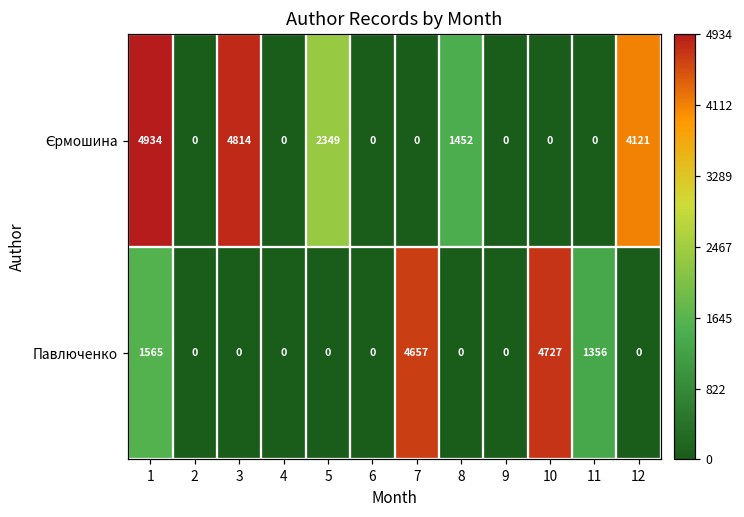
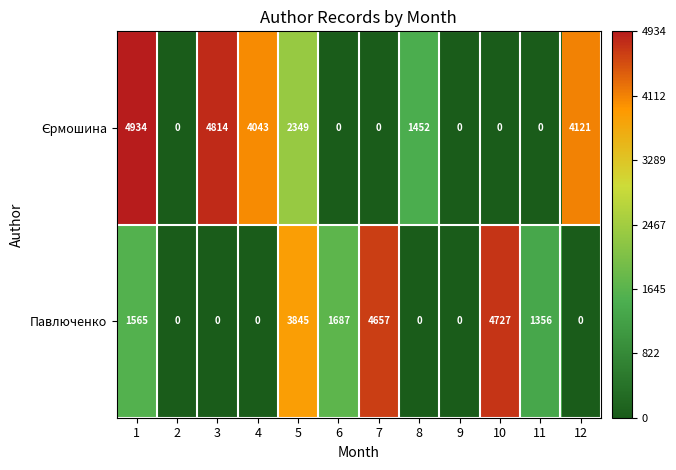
Єрмошина, 4: 0 -> 4043
Павлюченко, 5: 0 -> 3845
Павлюченко, 6: 0 -> 1687
